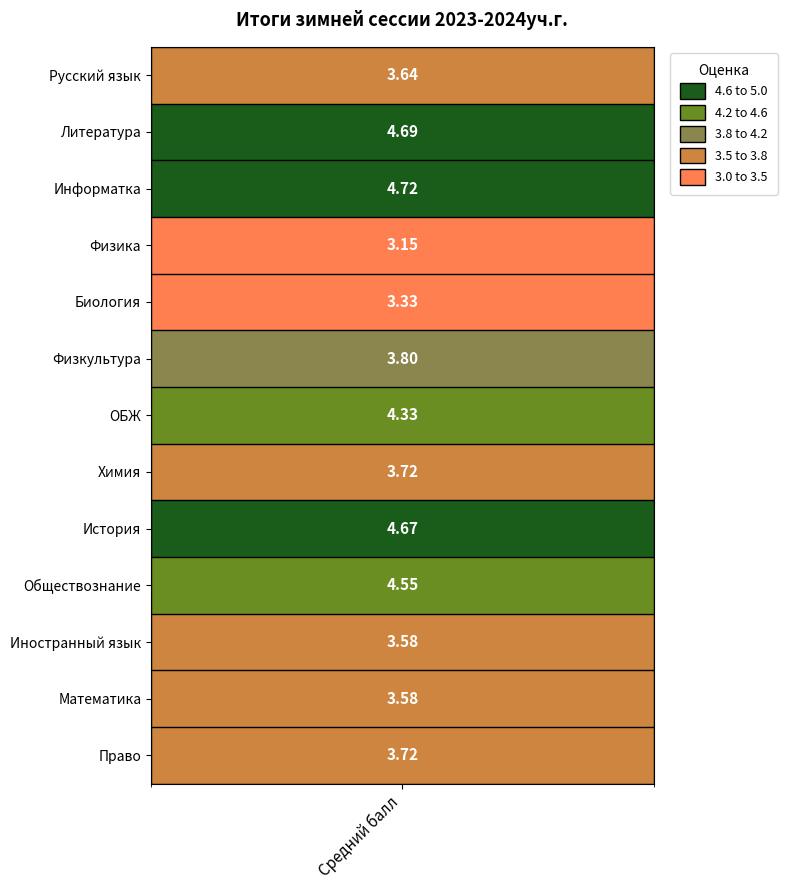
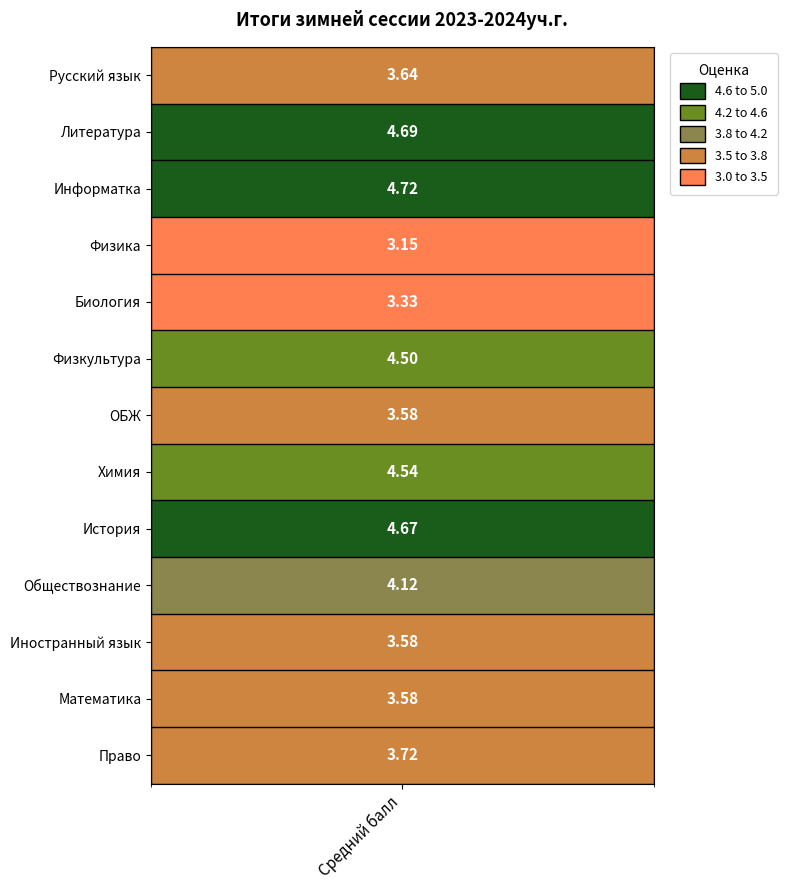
Физкультура, Средний балл: 3.80 -> 4.50
ОБЖ, Средний балл: 4.33 -> 3.58
Химия, Средний балл: 3.72 -> 4.54
Обществознание, Средний балл: 4.55 -> 4.12
